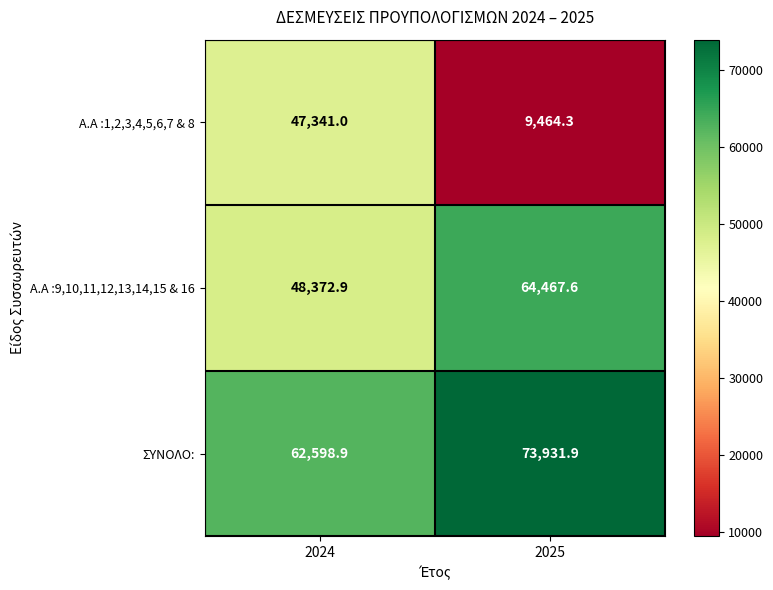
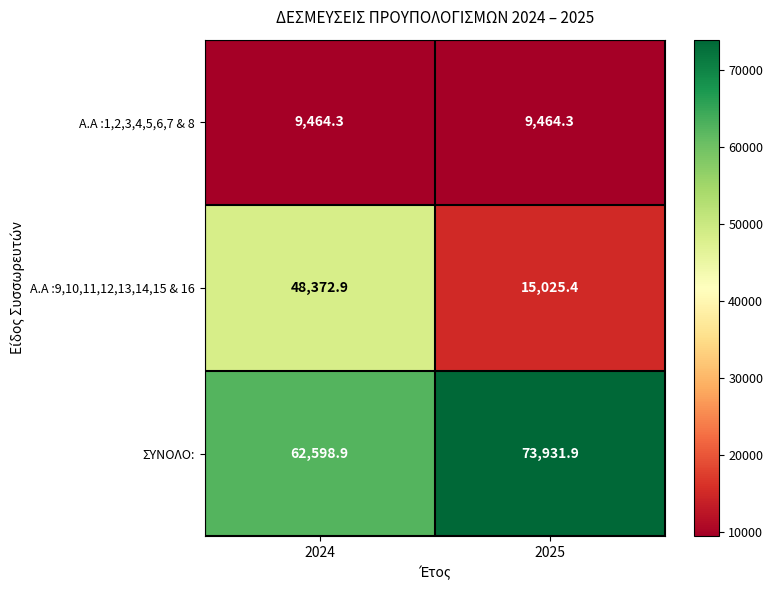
Α.Α :1,2,3,4,5,6,7 & 8, 2024: 47,341.0 -> 9,464.3
Α.Α :9,10,11,12,13,14,15 & 16, 2025: 64,467.6 -> 15,025.4
